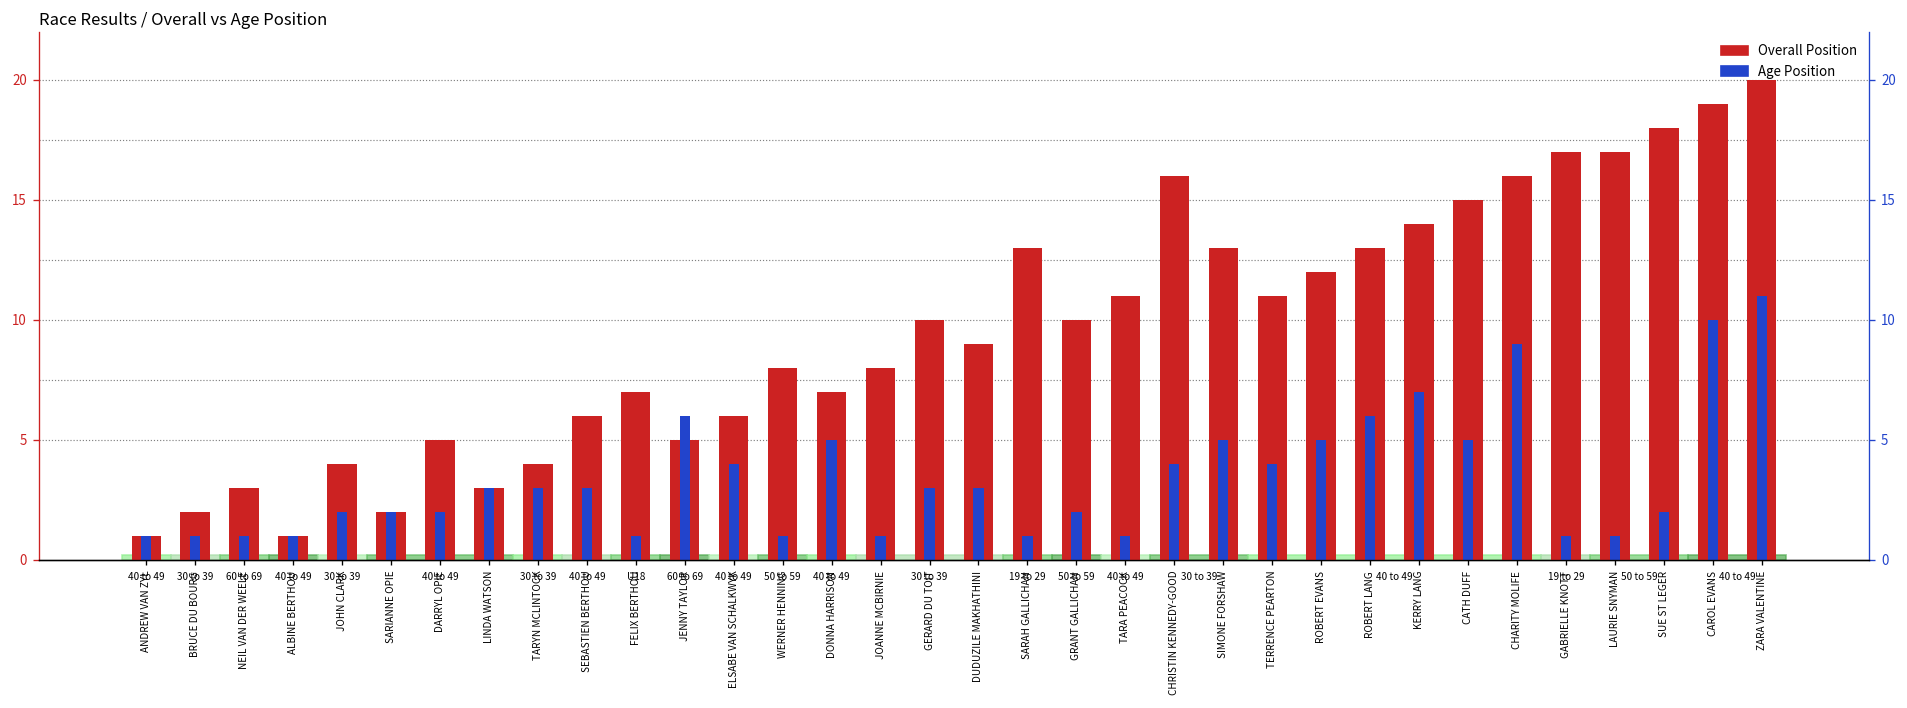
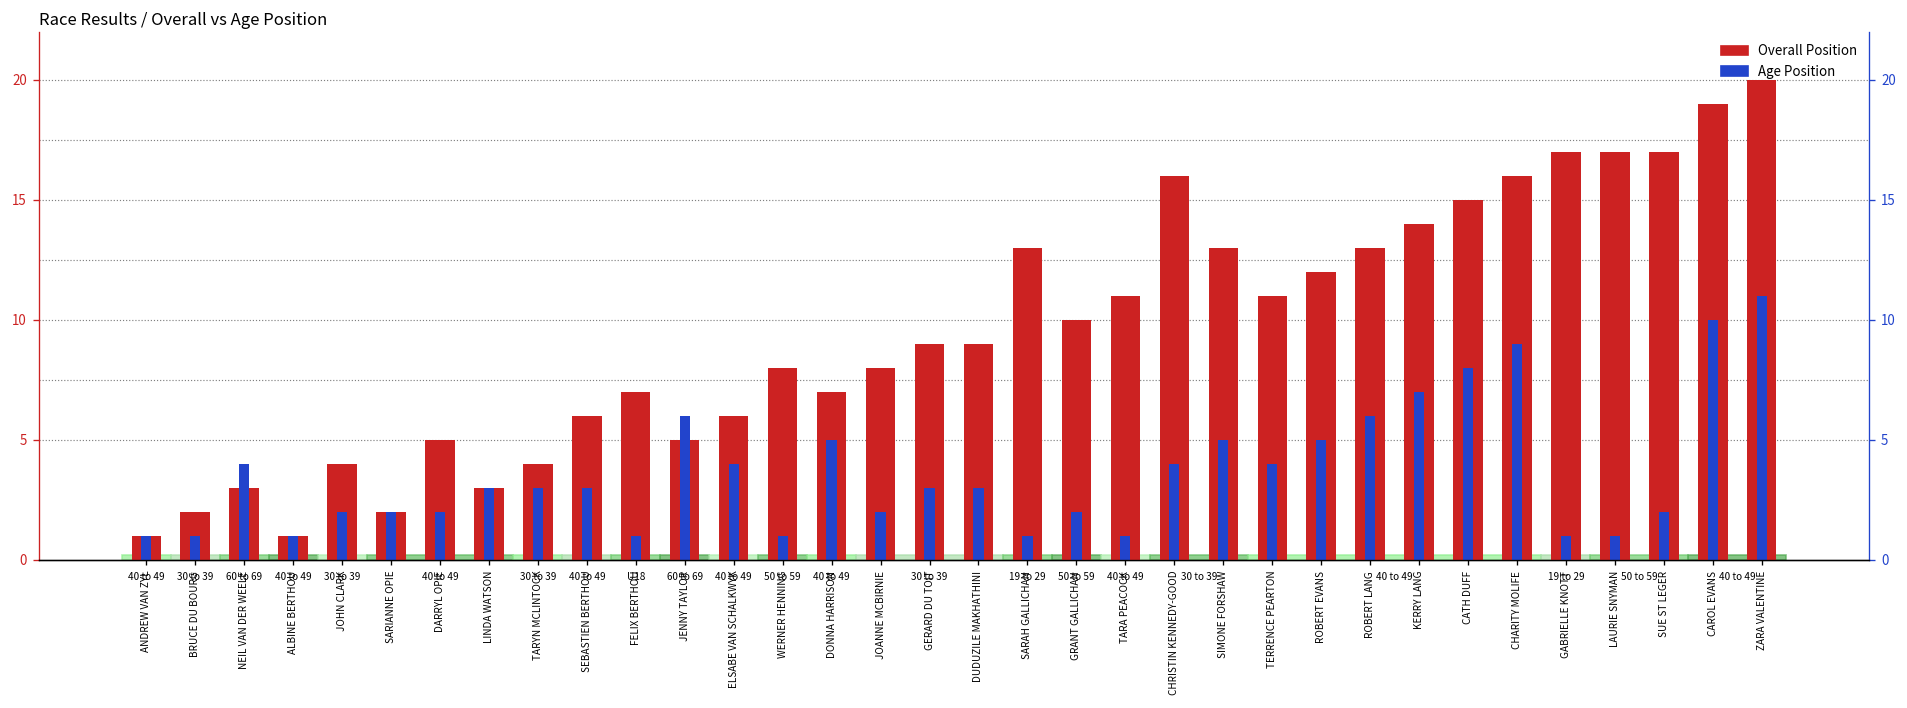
Age Position, NEIL VAN DER WEELE: 1 -> 4
Age Position, JOANNE MCBIRNIE: 1 -> 2
Overall Position, GERARD DU TOIT: 10 -> 9
Age Position, CATH DUFF: 5 -> 8
Overall Position, SUE ST LEGER: 18 -> 17
